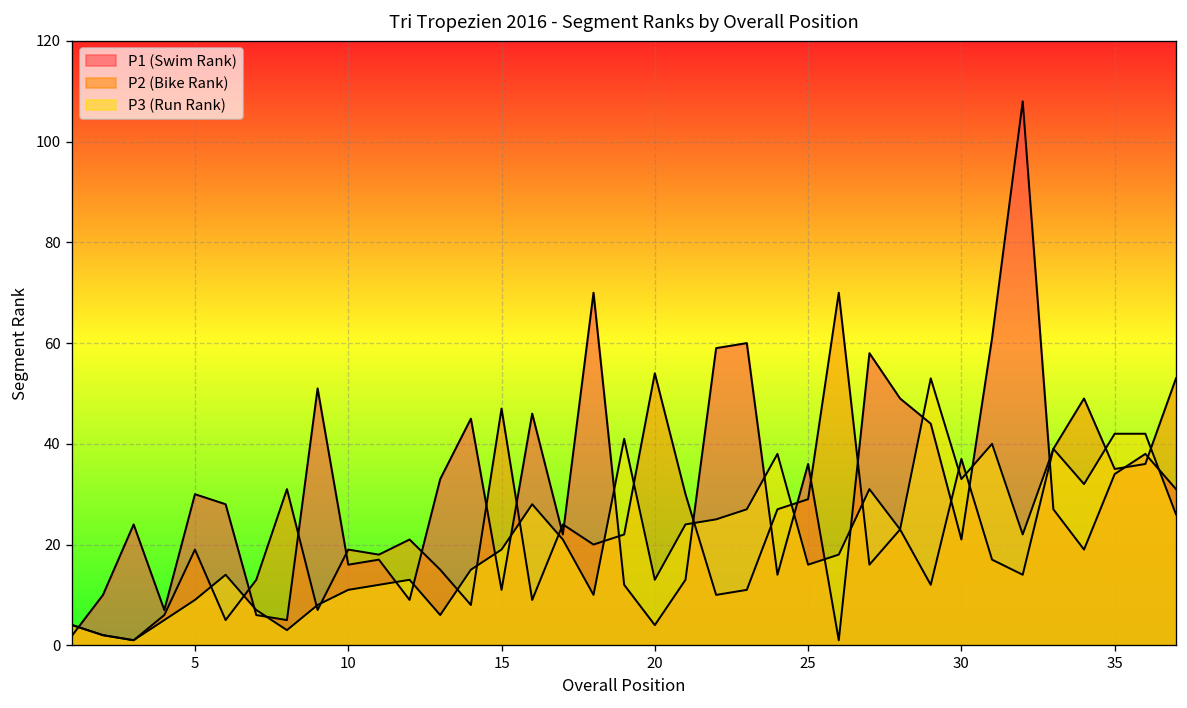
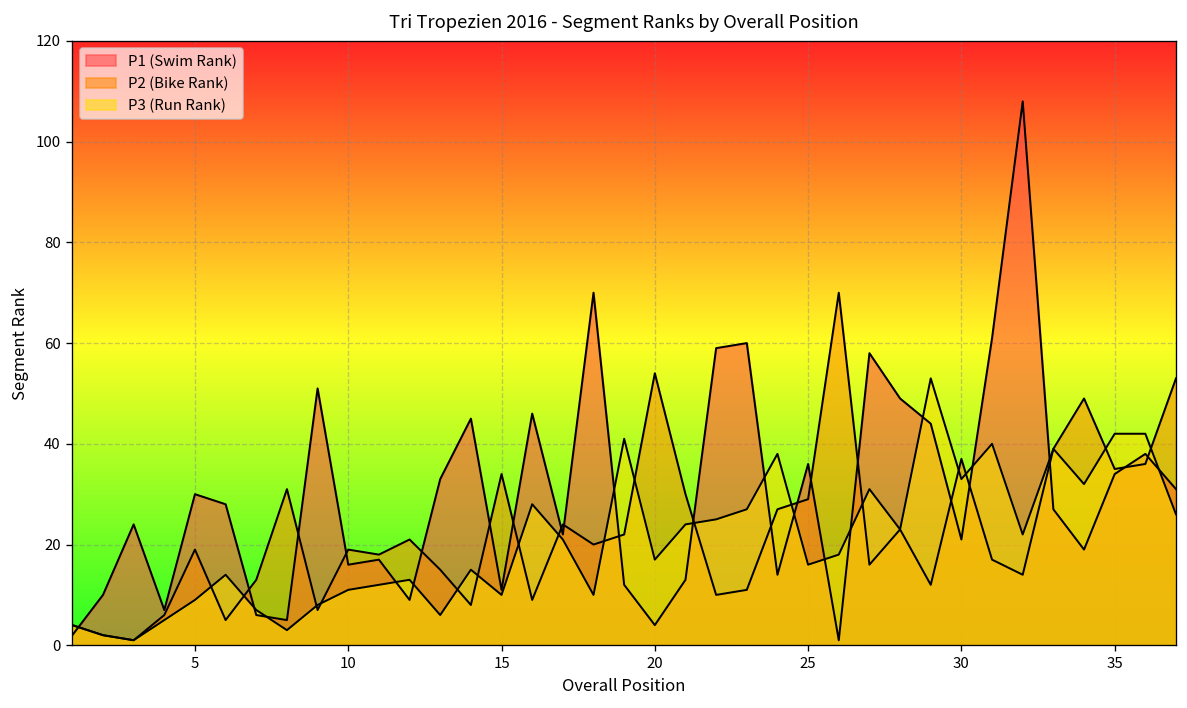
P2 (Bike Rank), 15: 47 -> 34
P3 (Run Rank), 15: 19 -> 10
P3 (Run Rank), 20: 13 -> 17
